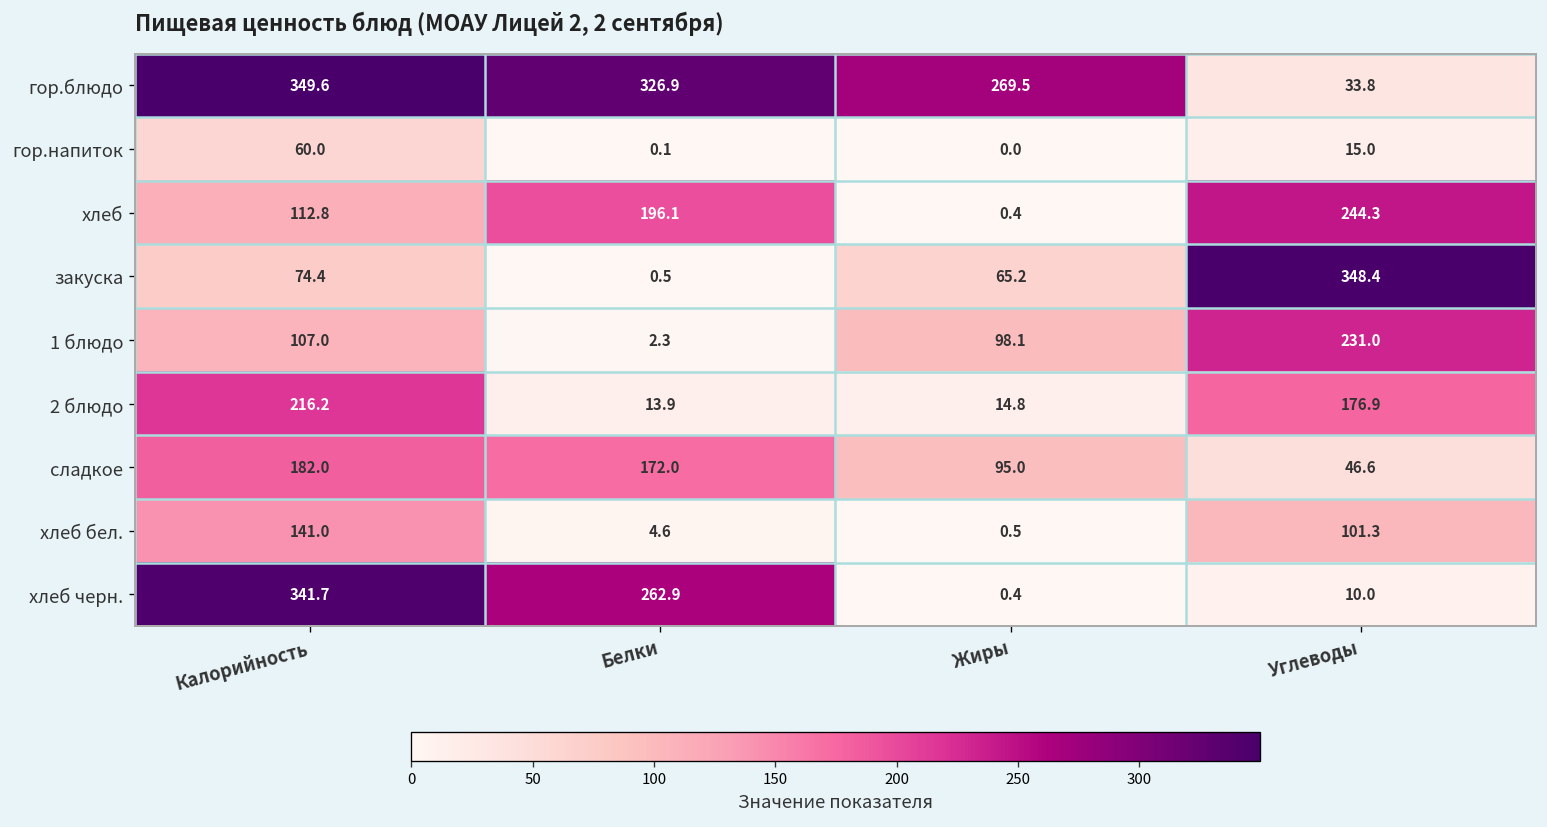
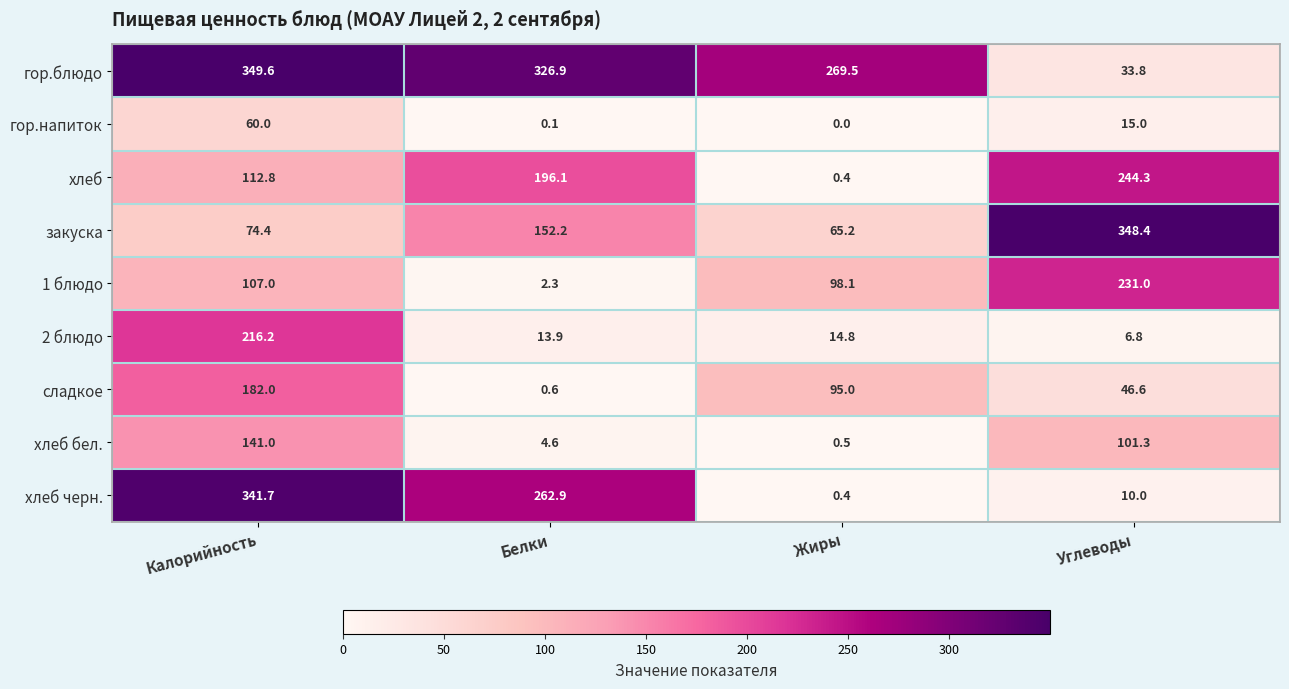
закуска, Белки: 0.5 -> 152.2
2 блюдо, Углеводы: 176.9 -> 6.8
сладкое, Белки: 172.0 -> 0.6
